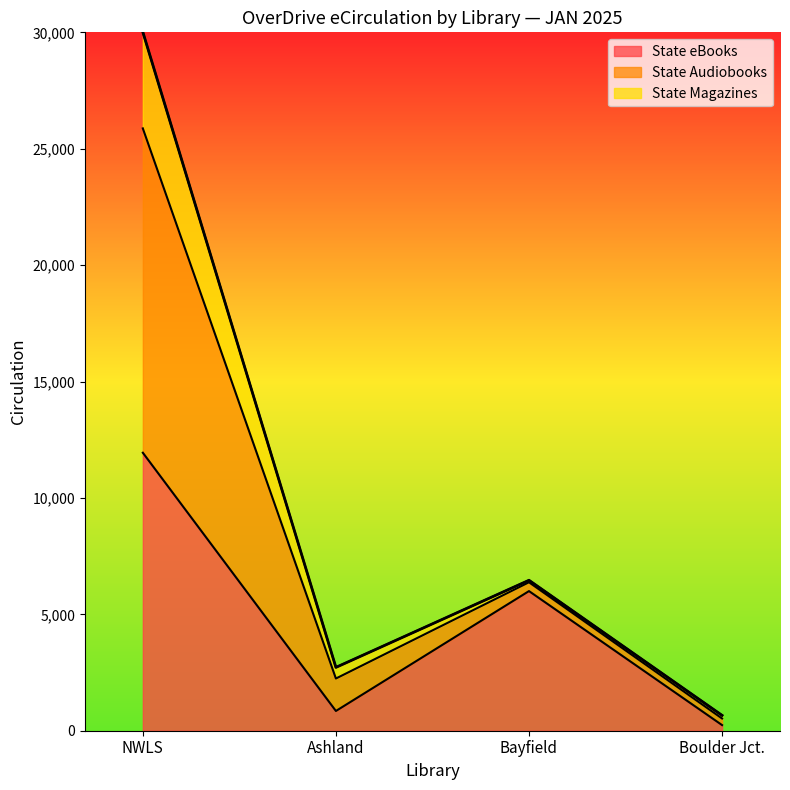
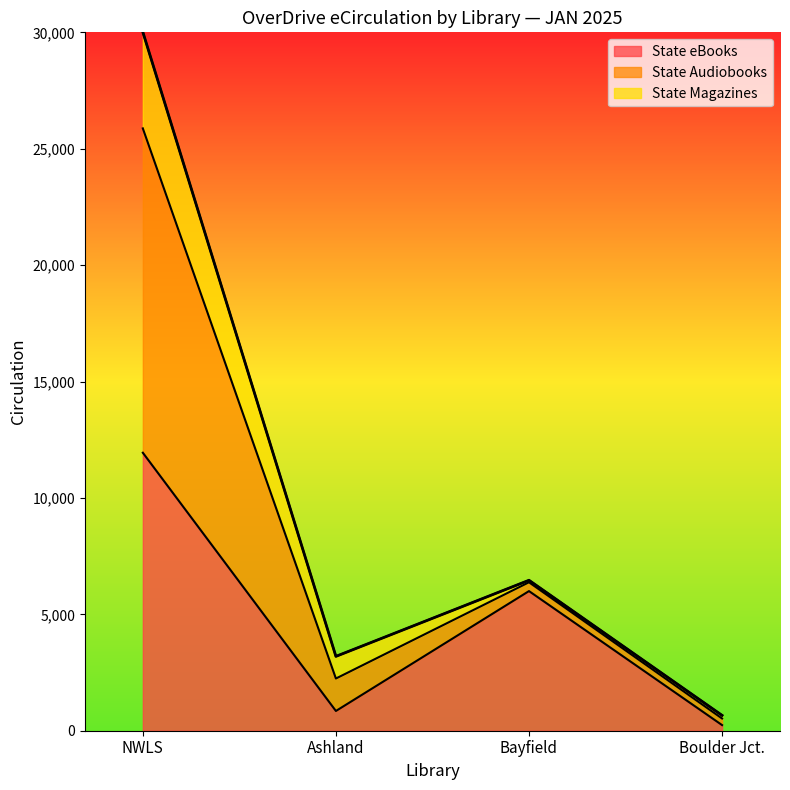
State Magazines, Ashland: 500 -> 1,000
